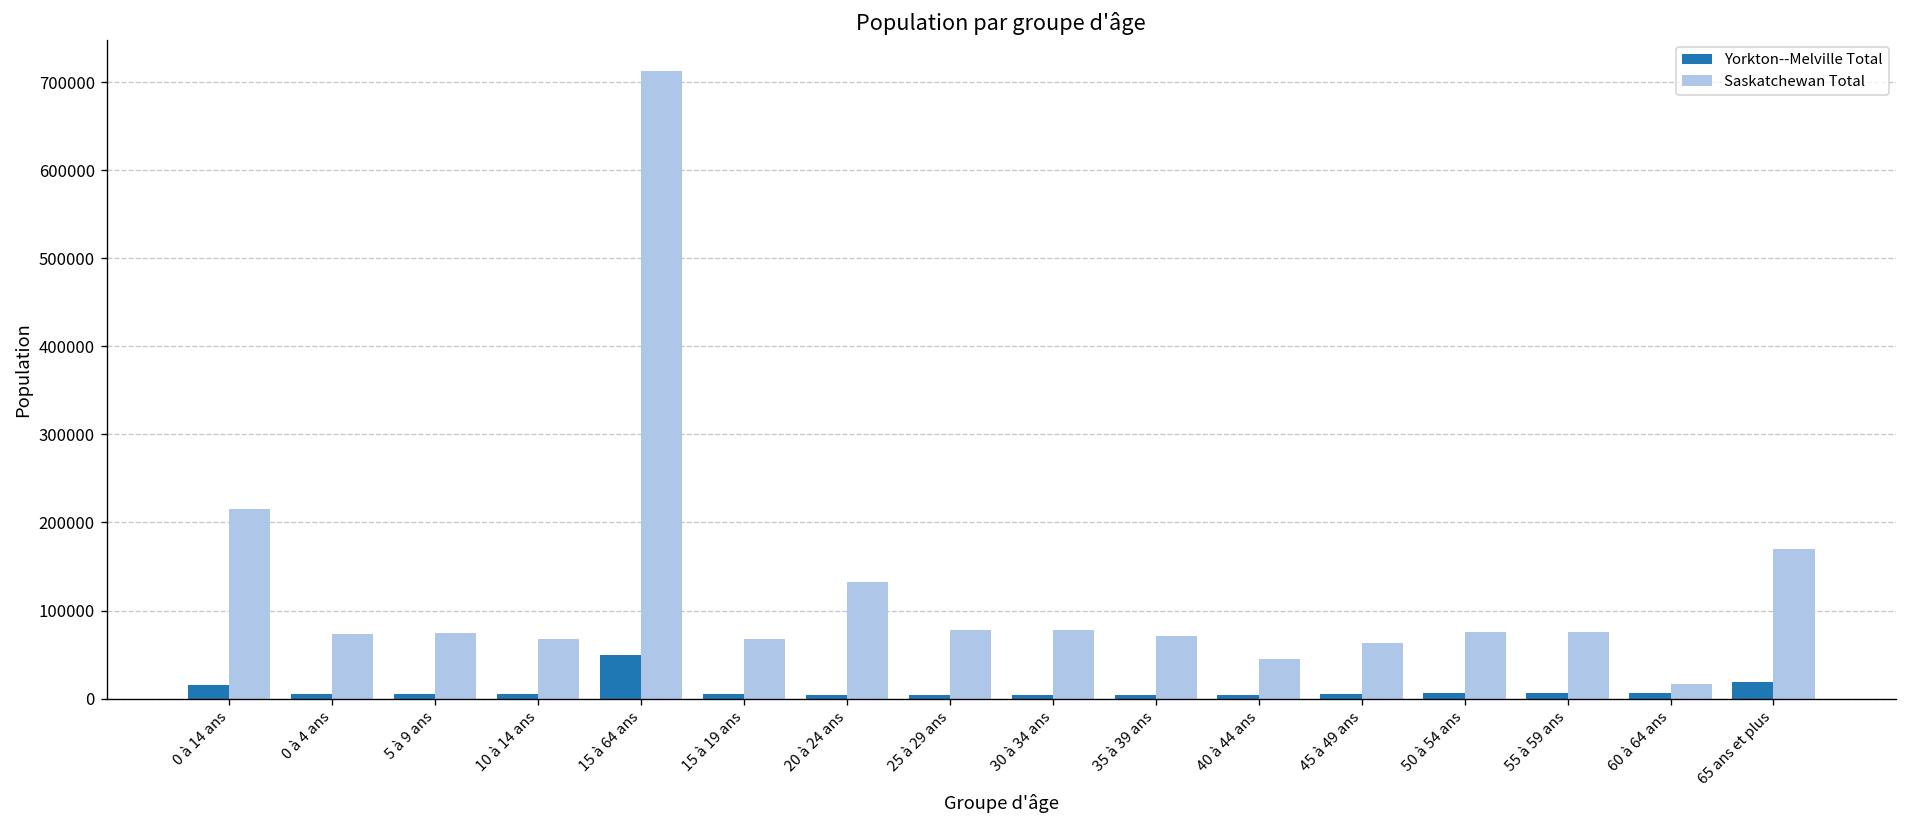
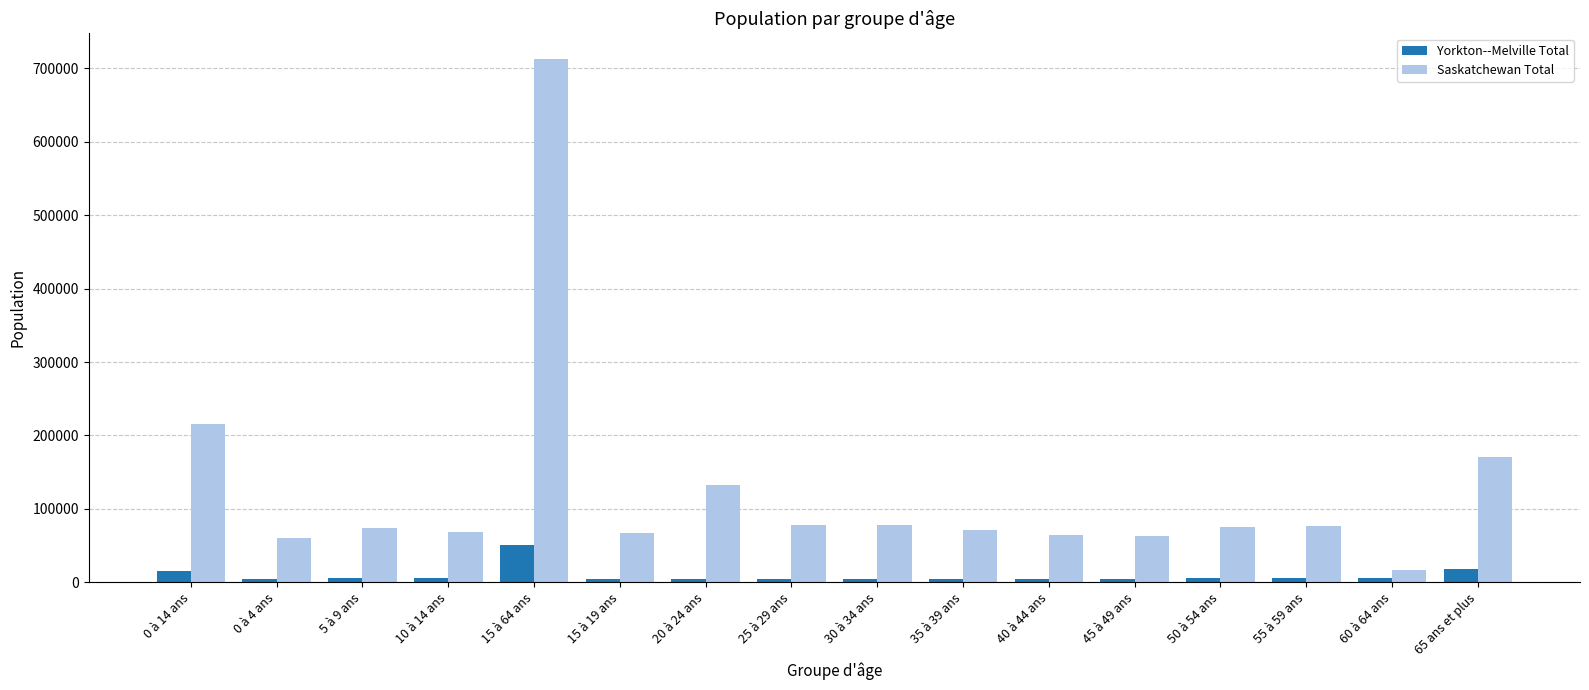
Saskatchewan Total, 0 à 4 ans: 70000 -> 60000
Saskatchewan Total, 40 à 44 ans: 40000 -> 60000
